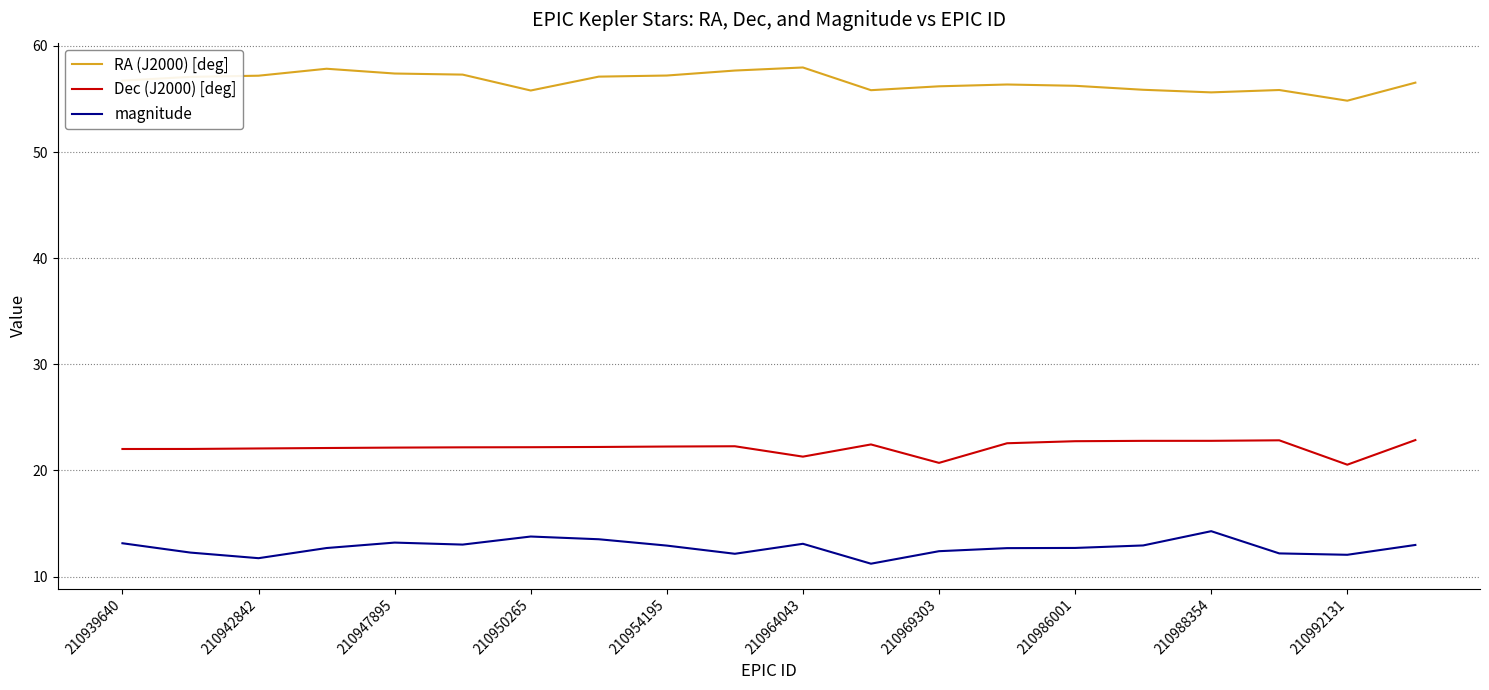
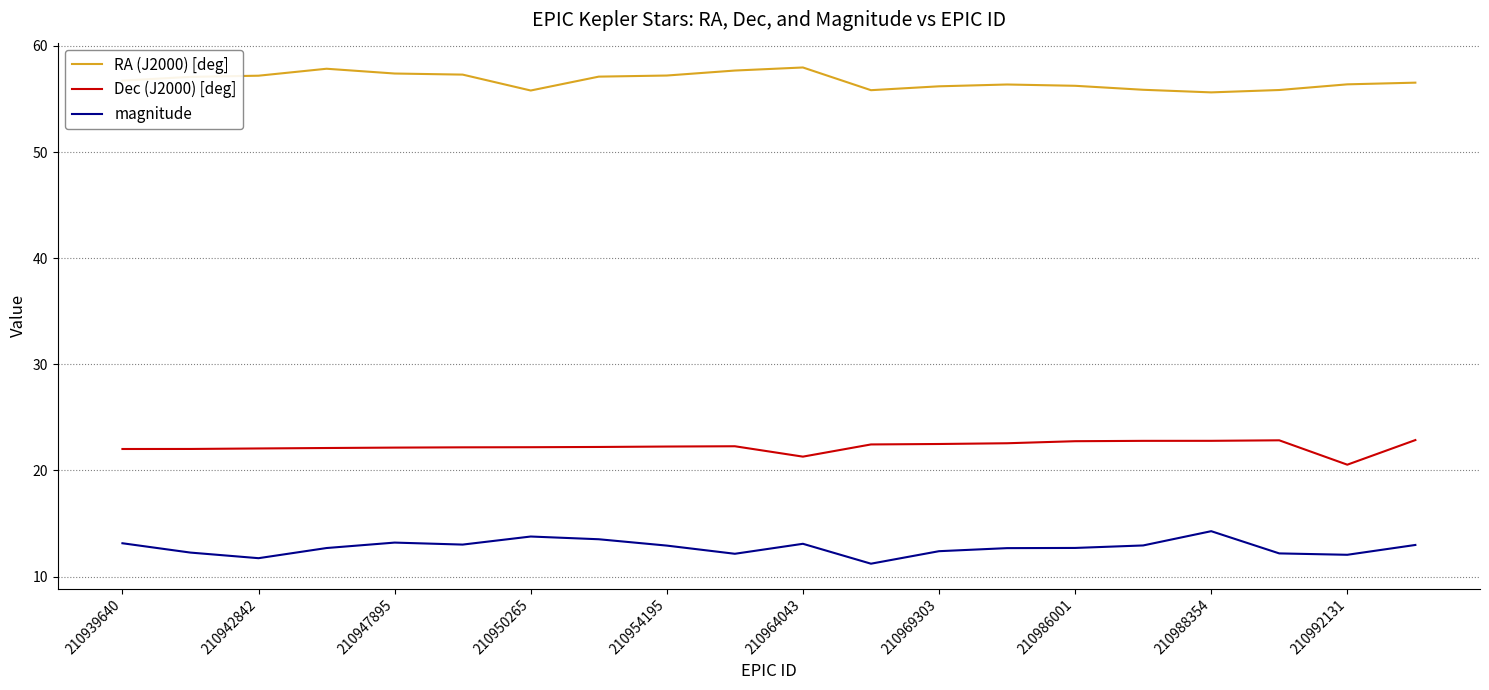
Dec (J2000) [deg], 210969303: 20.7 -> 22.5
RA (J2000) [deg], 210992131: 54.8 -> 56.4
